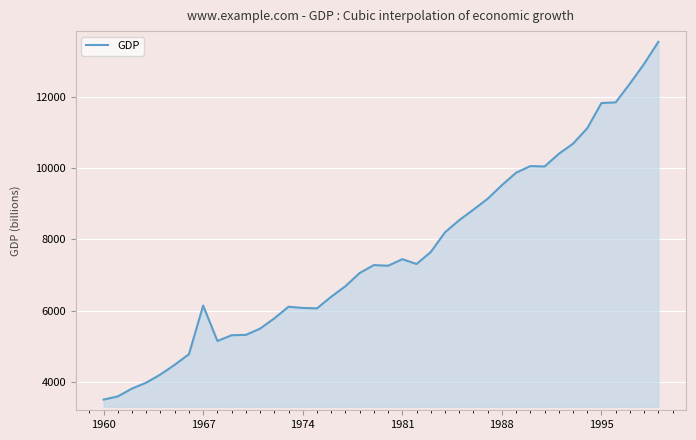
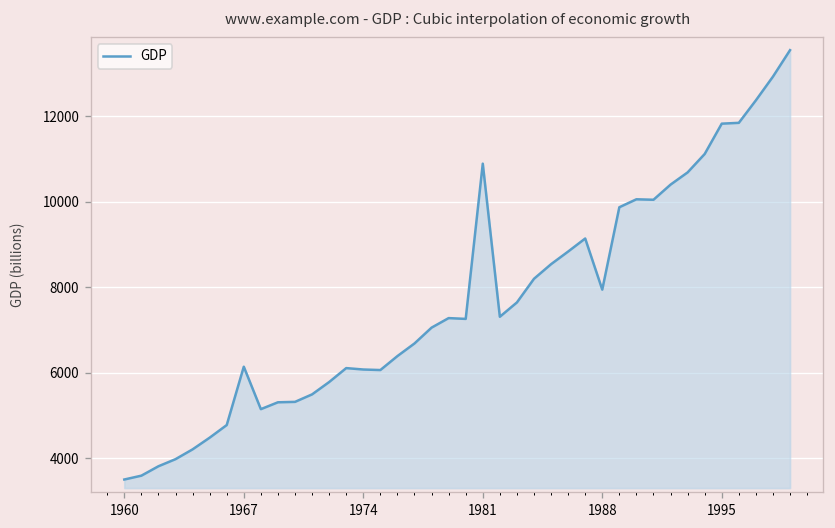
1981: 7400 -> 10900
1988: 9500 -> 7900
